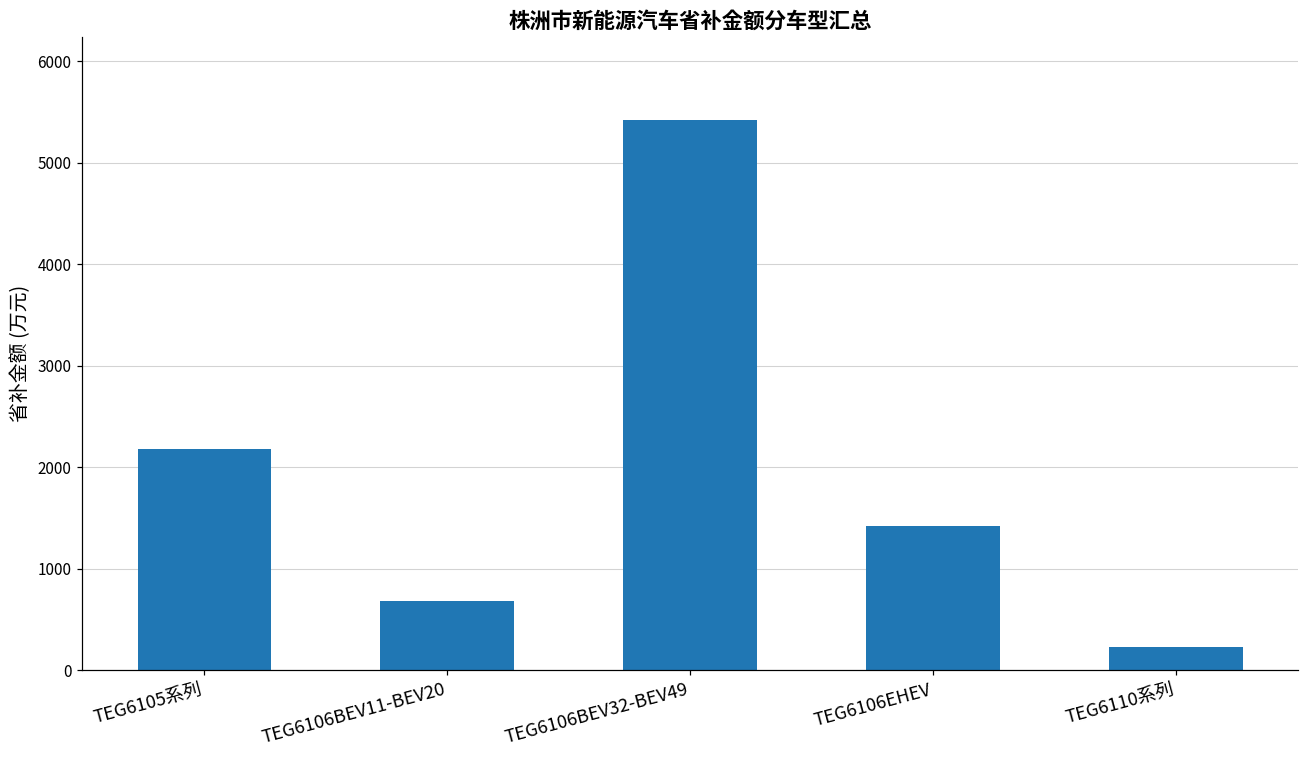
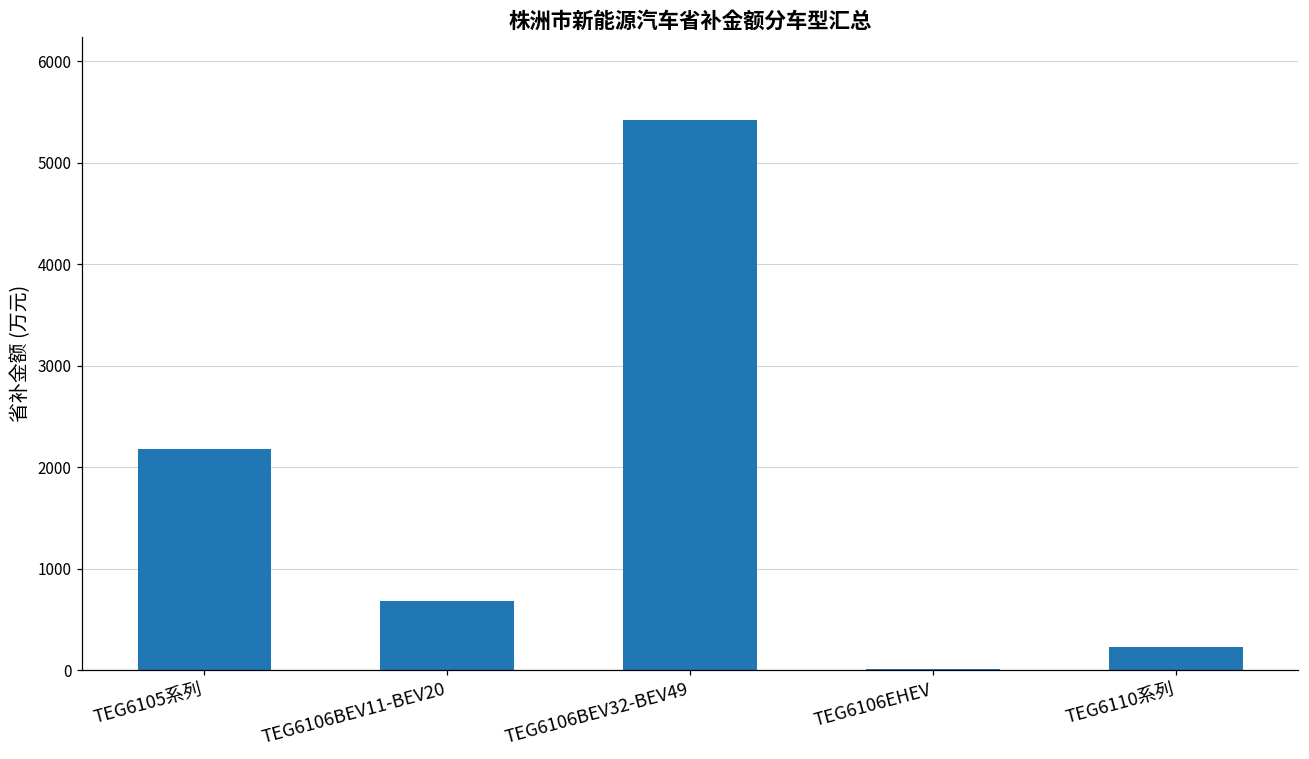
TEG6106EHEV: 1400 -> 0
